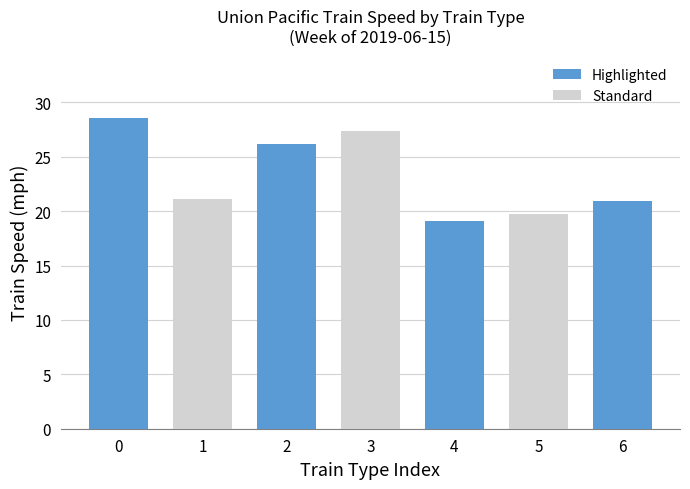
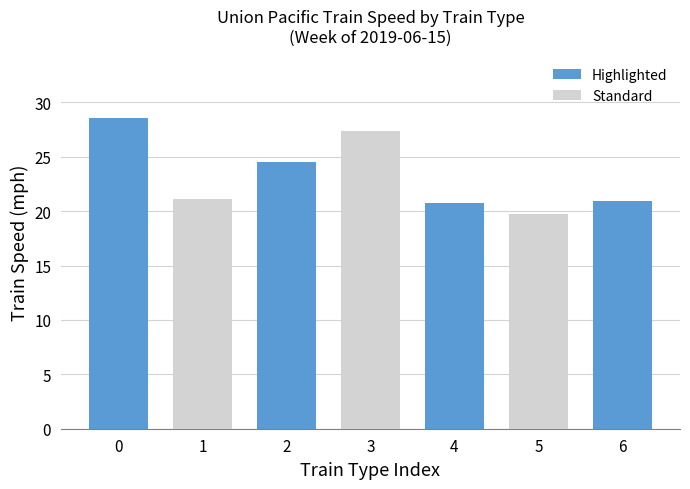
2: 26.2 -> 24.5
4: 19.1 -> 20.8
